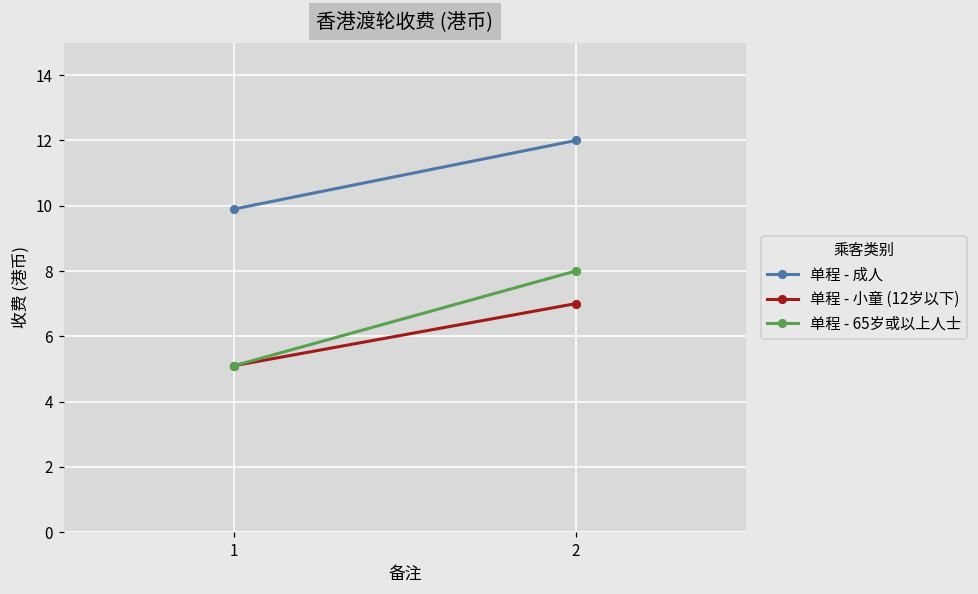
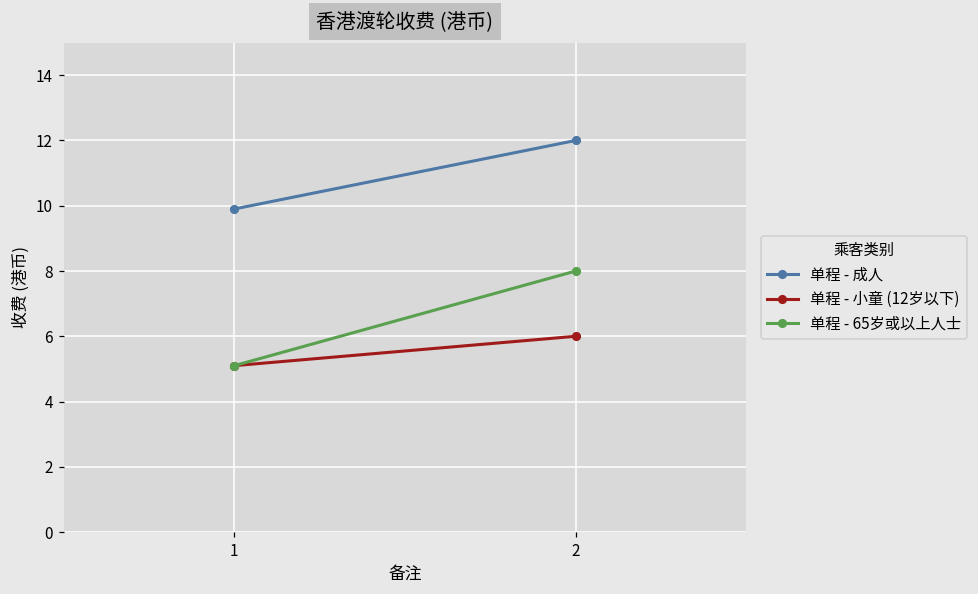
单程 - 小童 (12岁以下), 2: 7 -> 6
